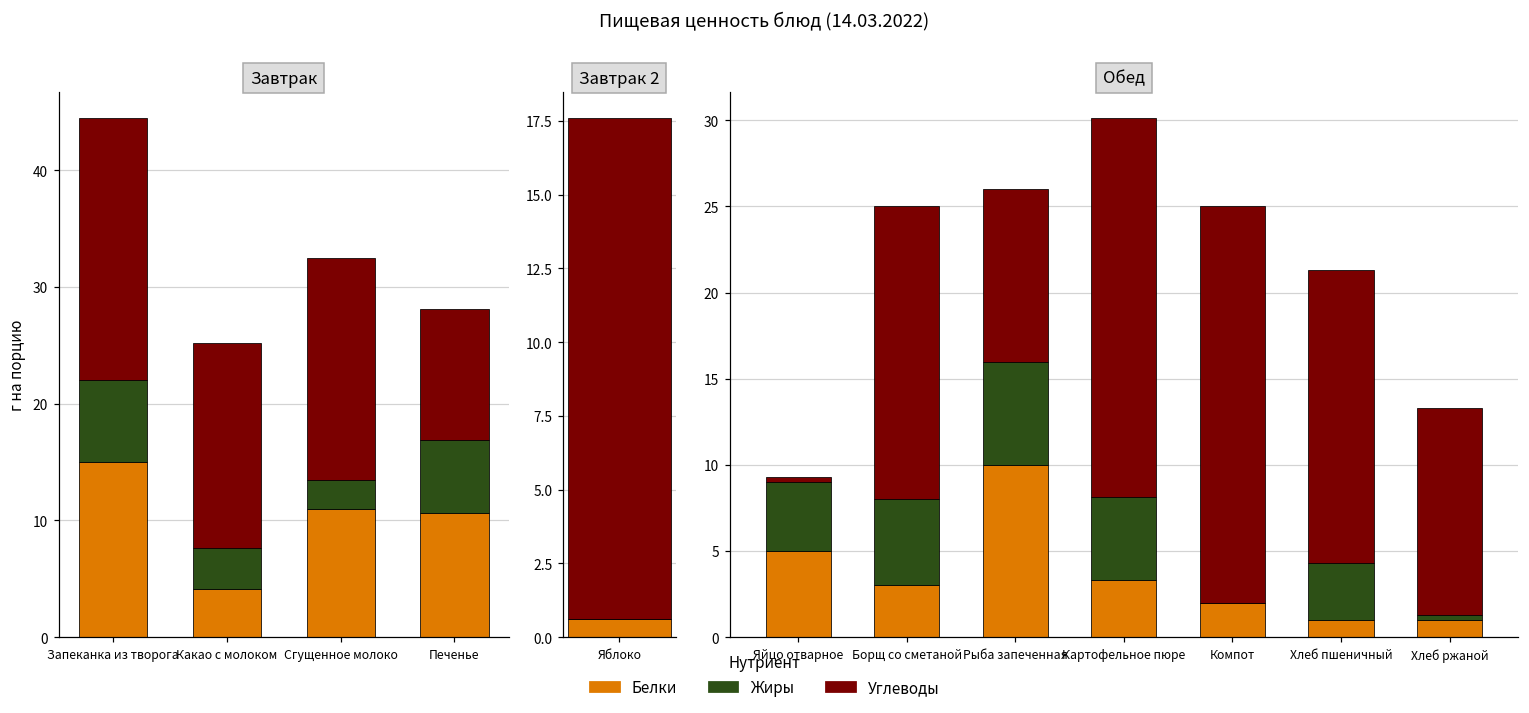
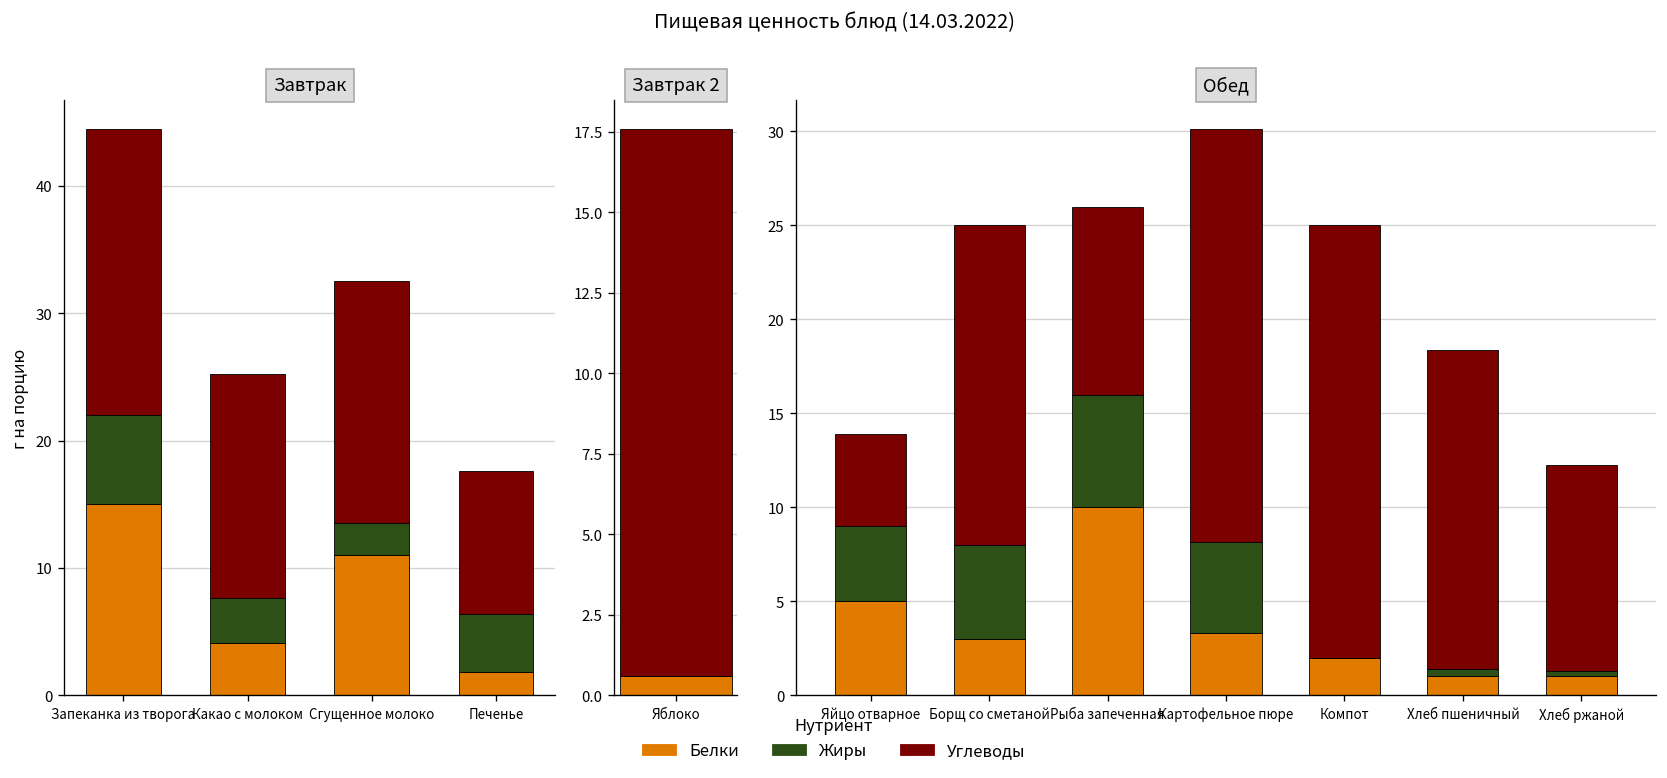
Завтрак, Белки, Печенье: 10.6 -> 1.8
Завтрак, Жиры, Печенье: 6.3 -> 4.6
Обед, Углеводы, Яйцо отварное: 0.3 -> 4.9
Обед, Жиры, Хлеб пшеничный: 3.3 -> 0.4
Обед, Углеводы, Хлеб ржаной: 12 -> 11
